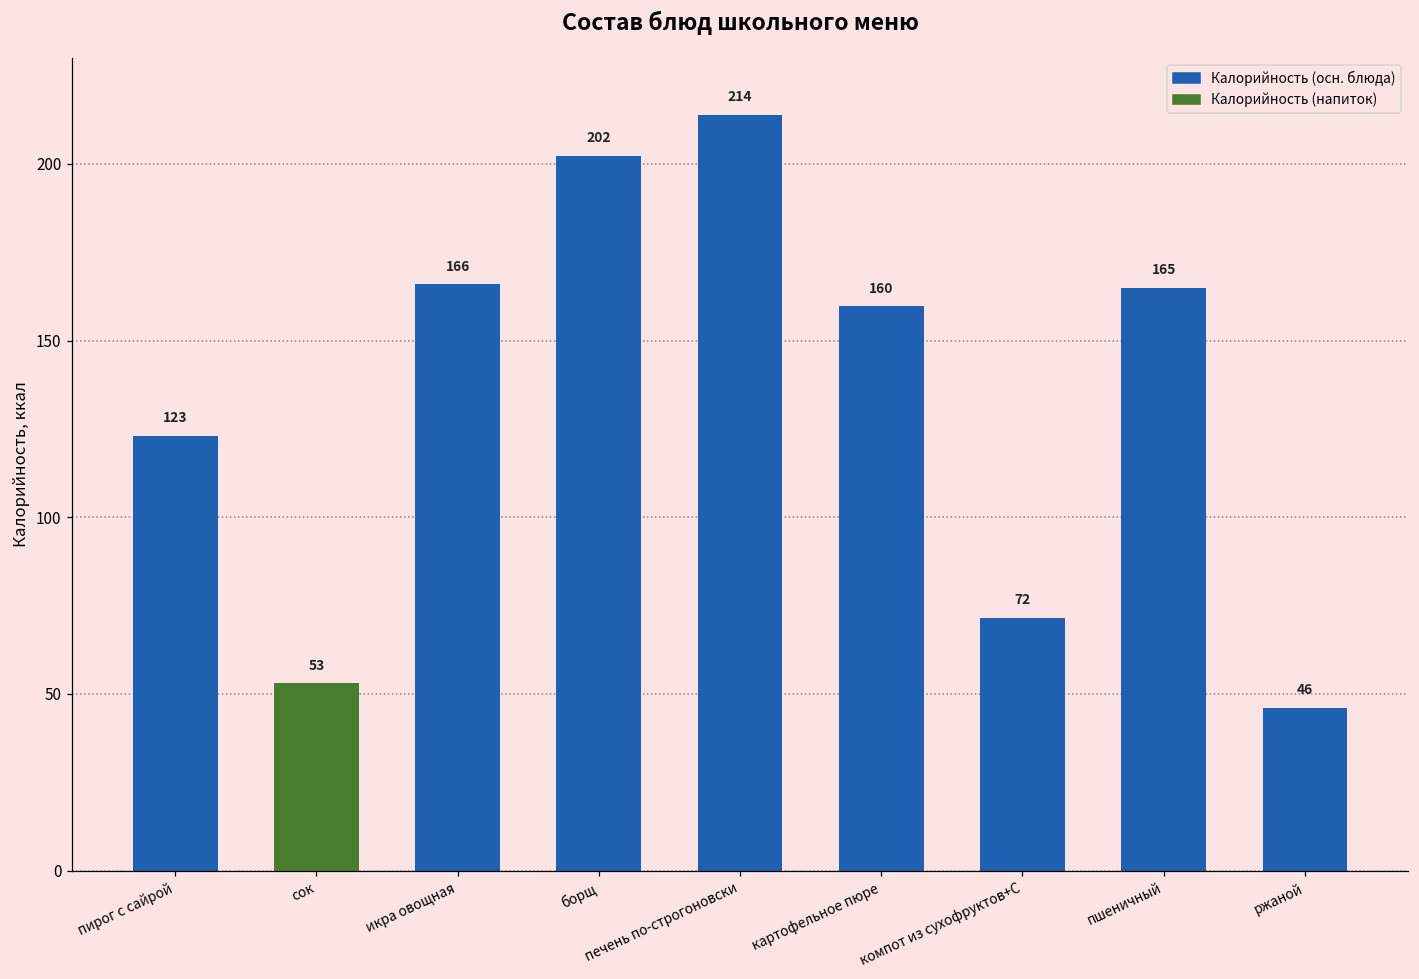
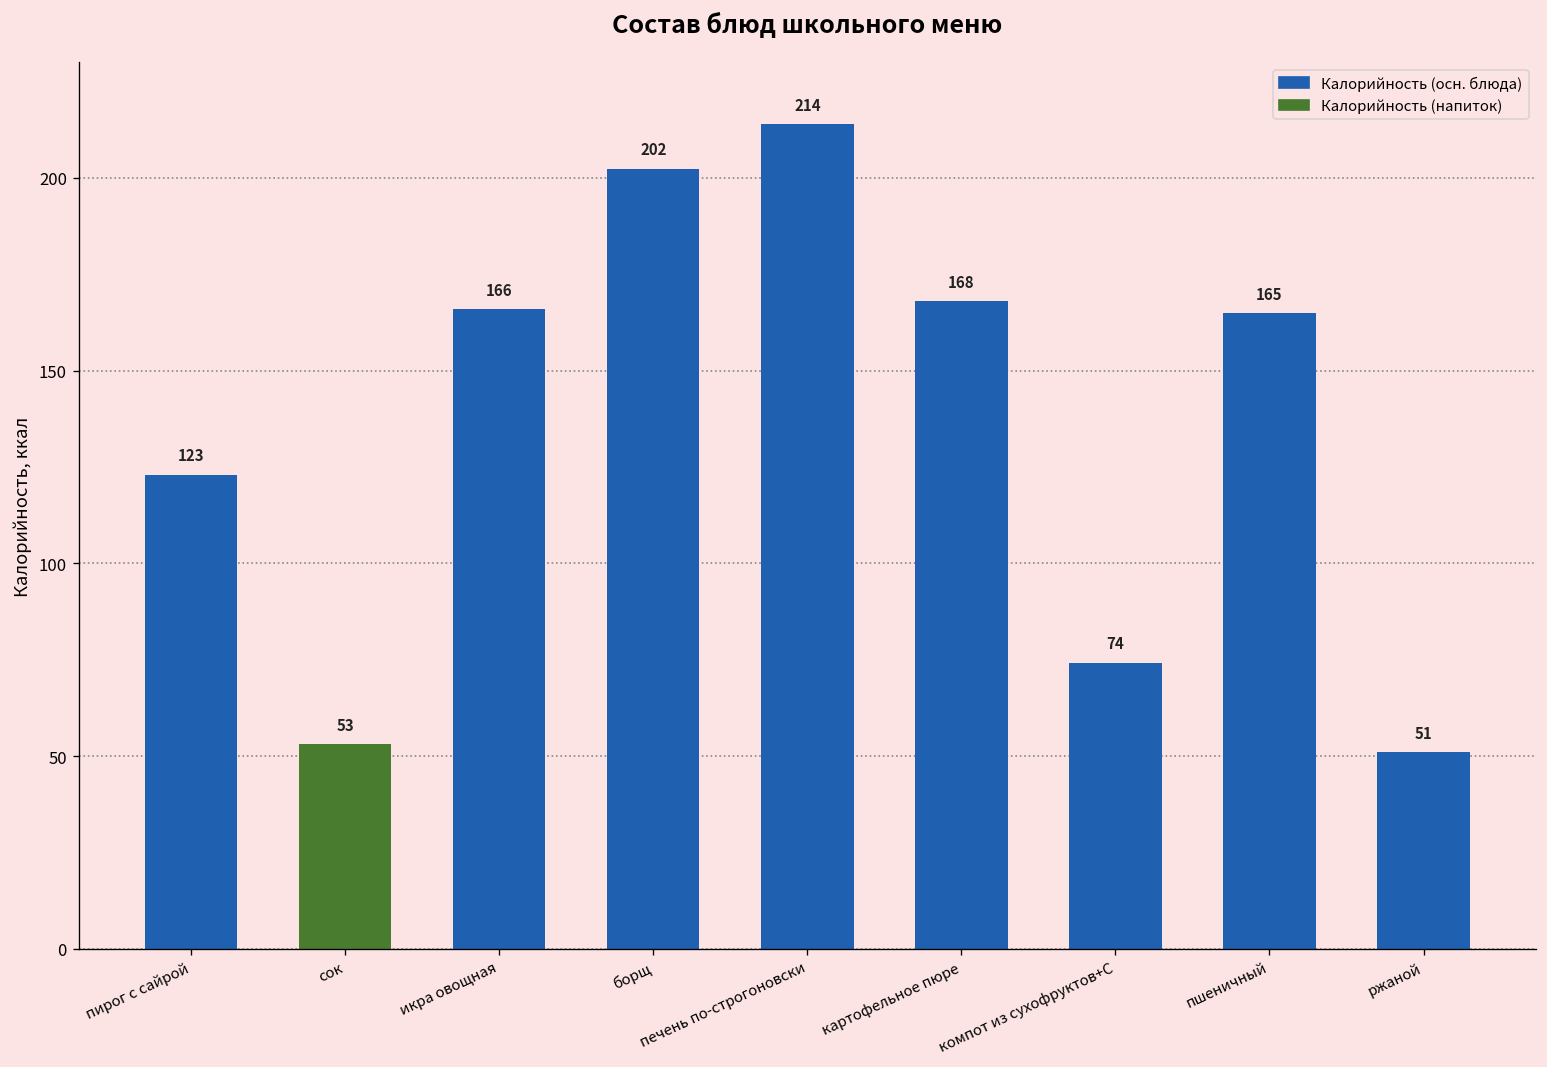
картофельное пюре: 160 -> 168
компот из сухофруктов+С: 72 -> 74
ржаной: 46 -> 51
